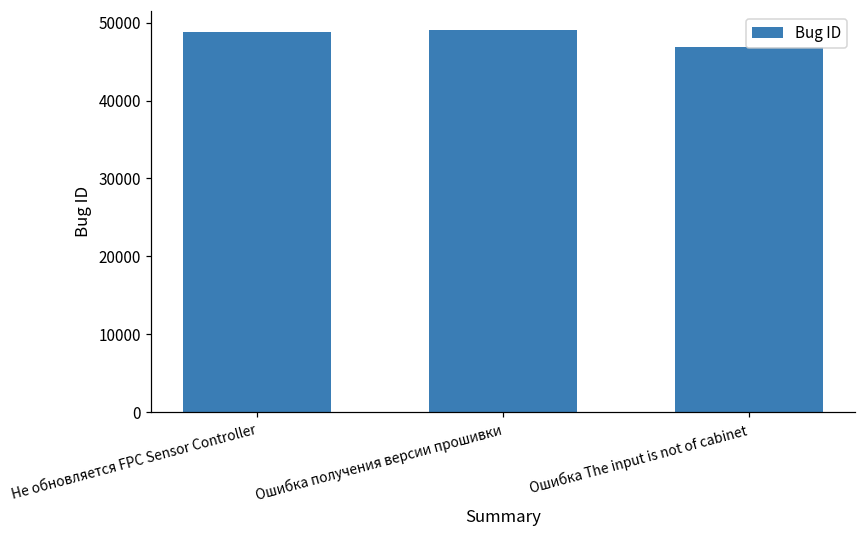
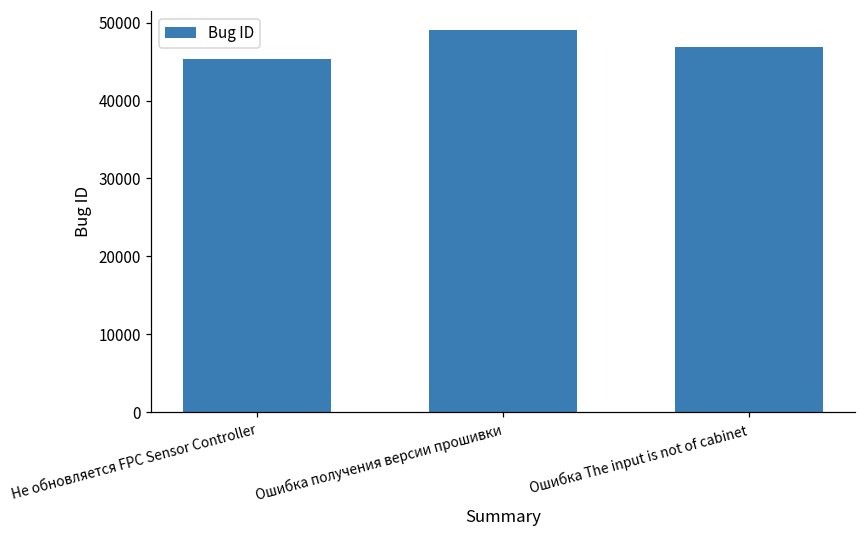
Не обновляется FPC Sensor Controller: 49000 -> 45000
